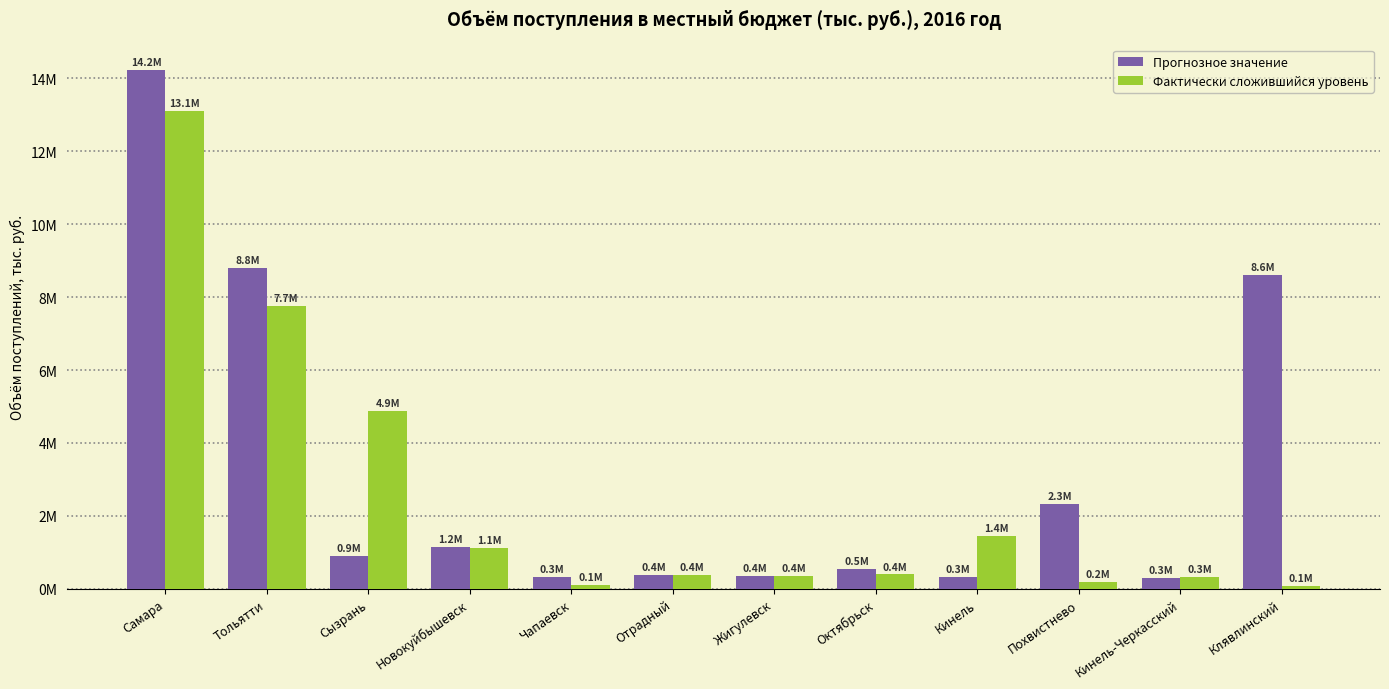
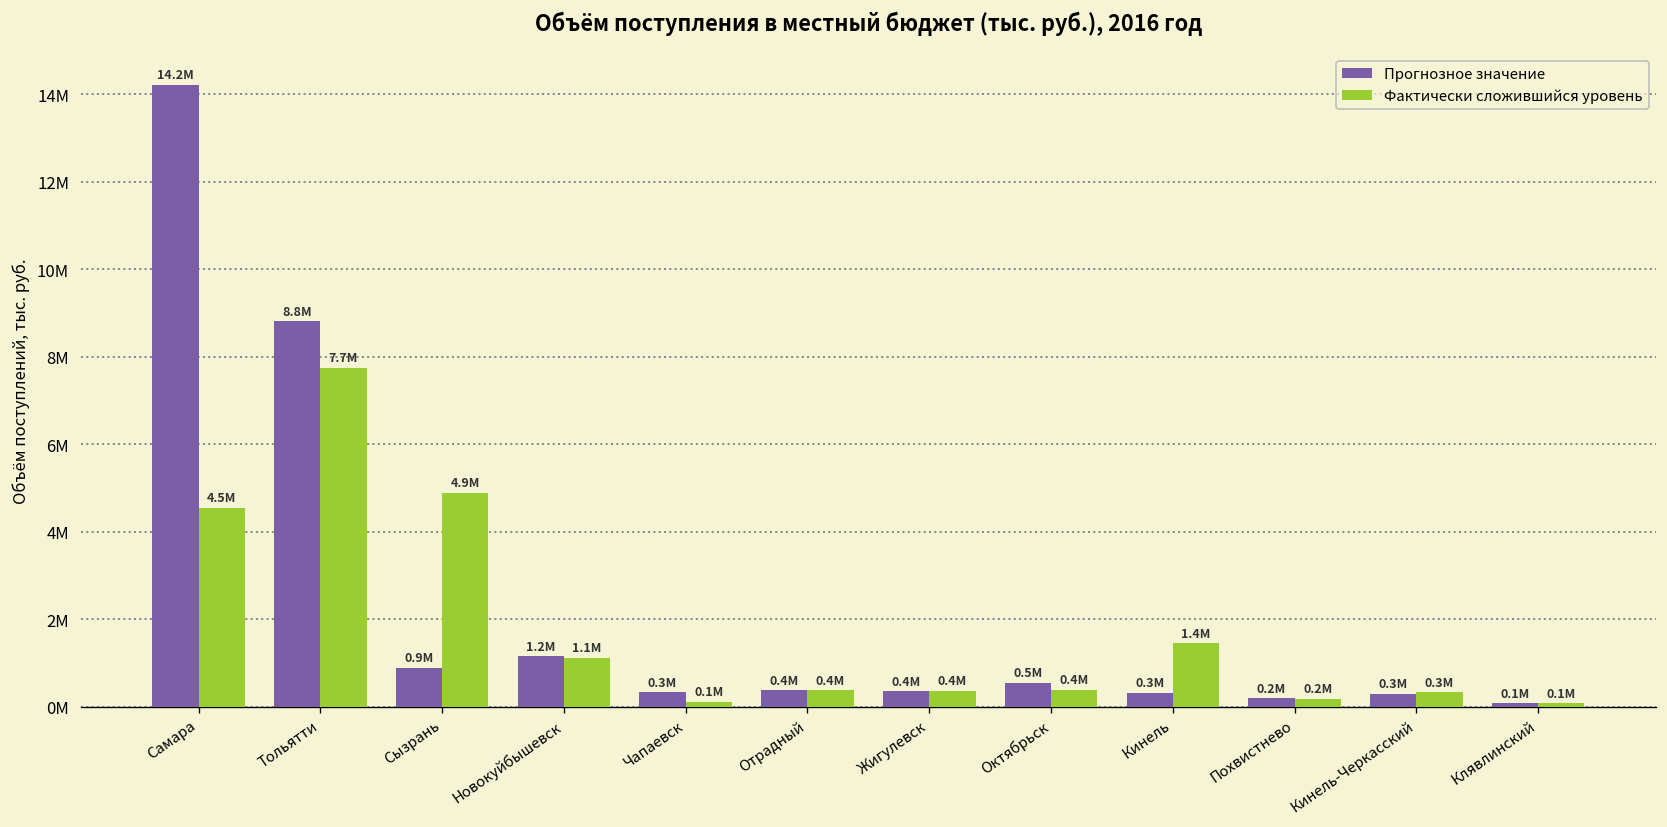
Фактически сложившийся уровень, Самара: 13.1M -> 4.5M
Прогнозное значение, Похвистнево: 2.3M -> 0.2M
Прогнозное значение, Клявлинский: 8.6M -> 0.1M
